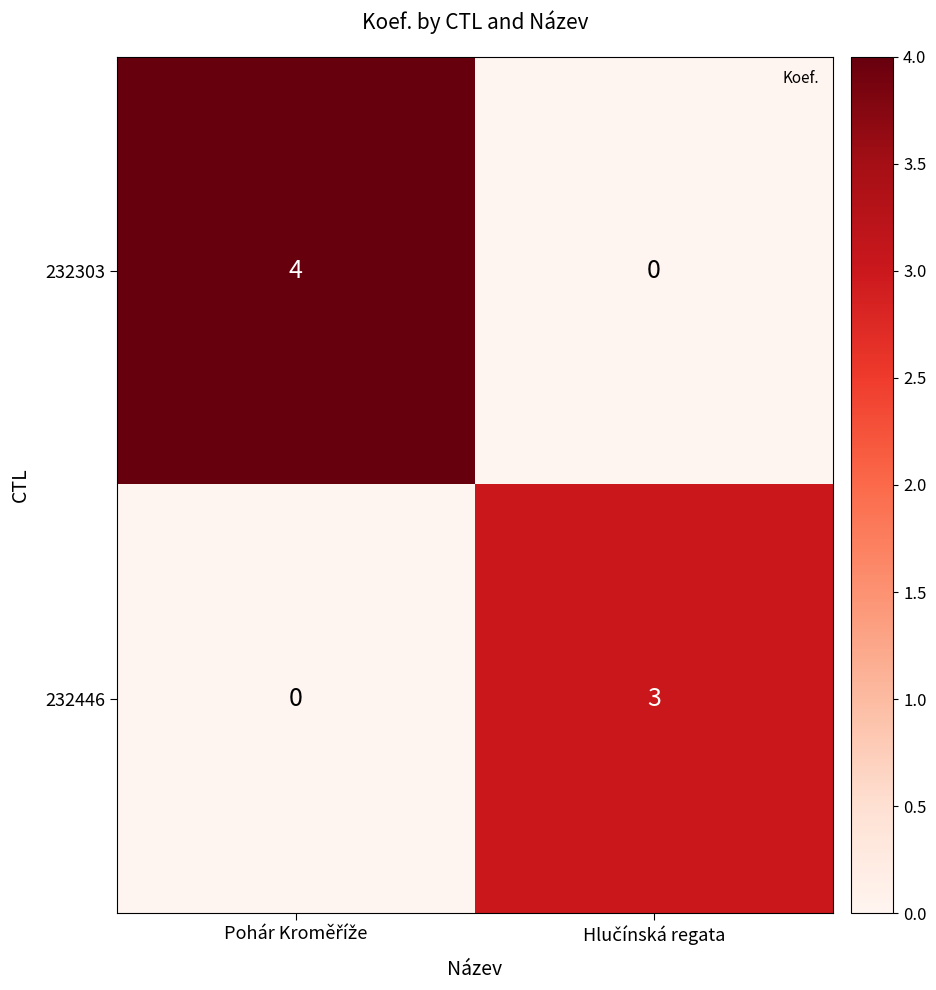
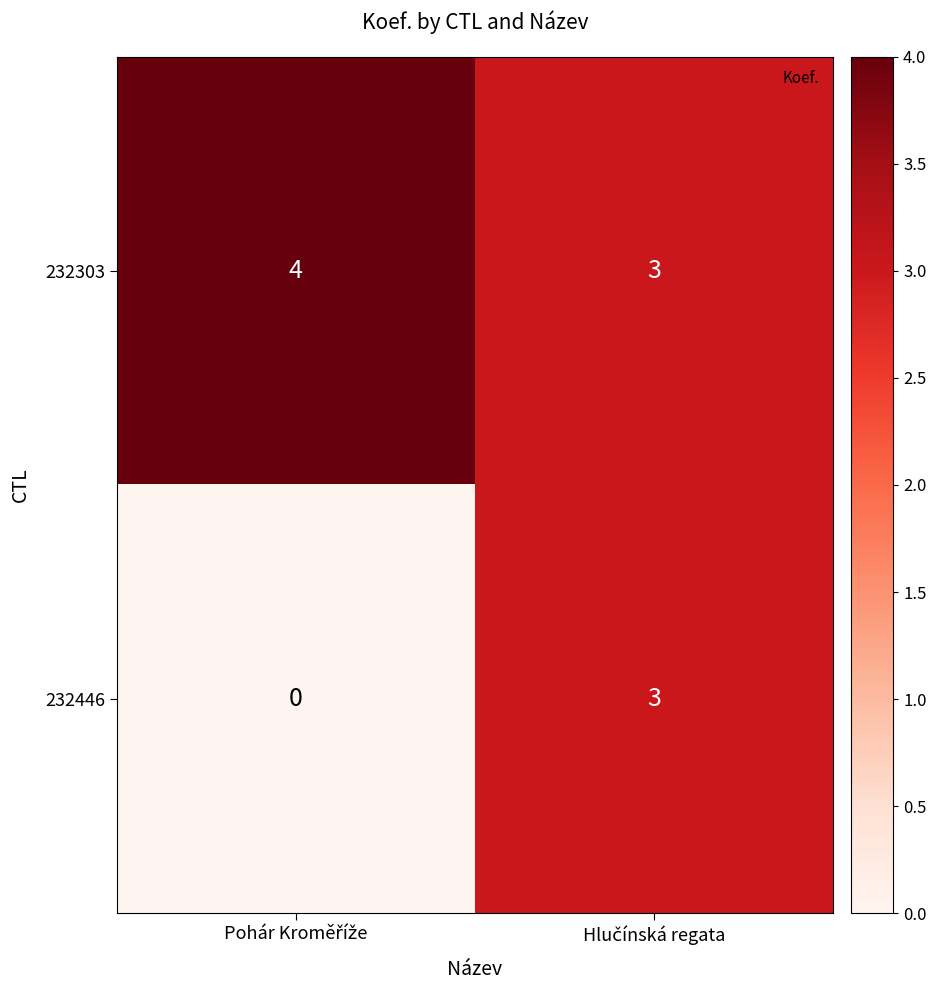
232303, Hlučínská regata: 0 -> 3
